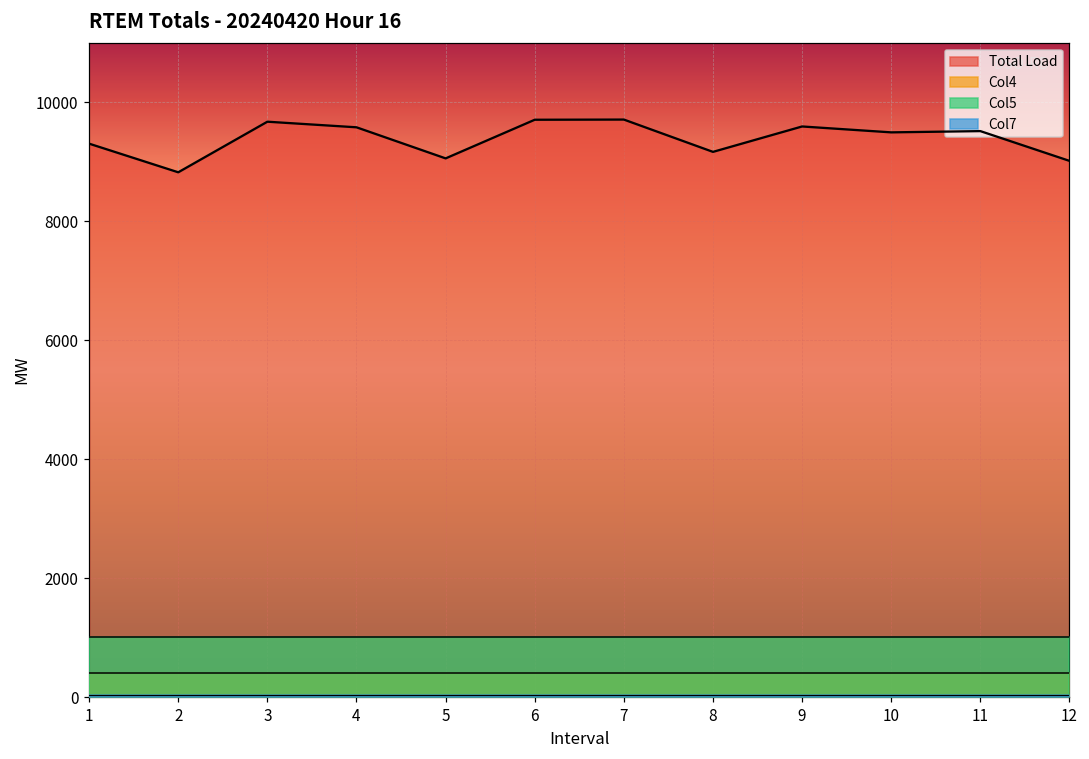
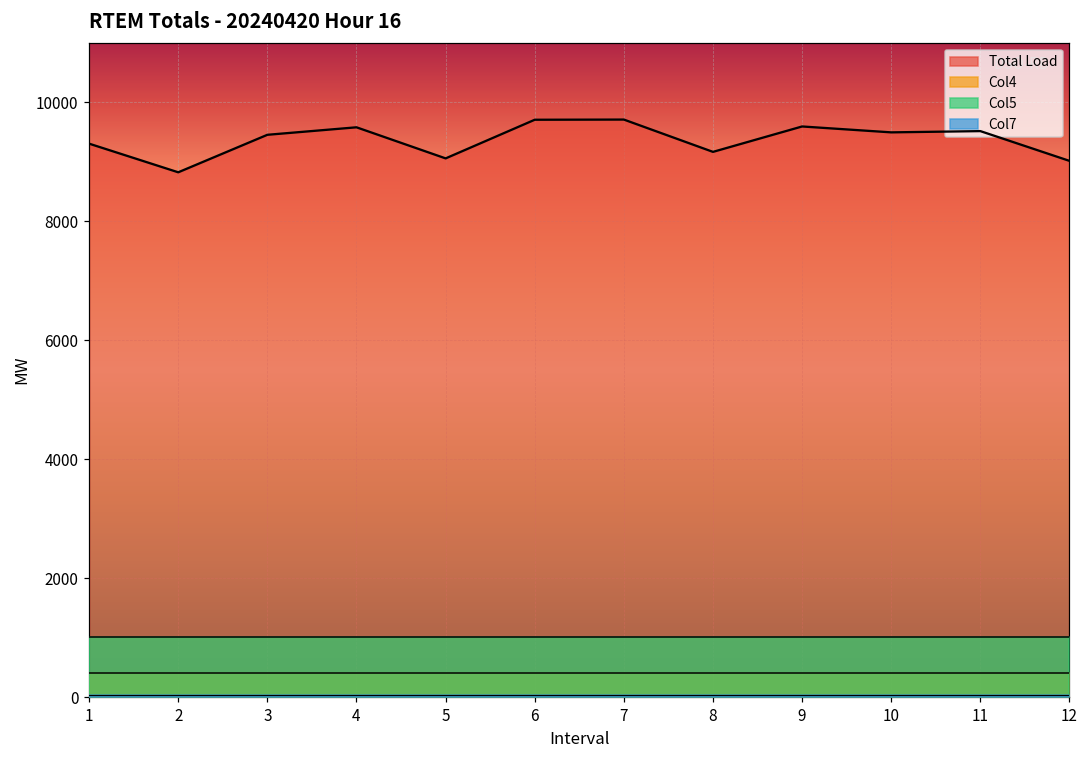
Total Load, 3: 9700 -> 9500
